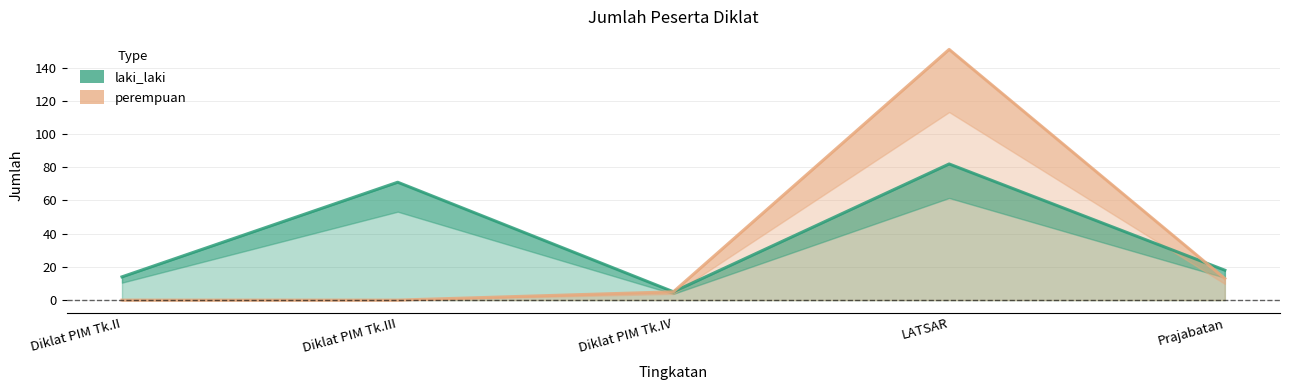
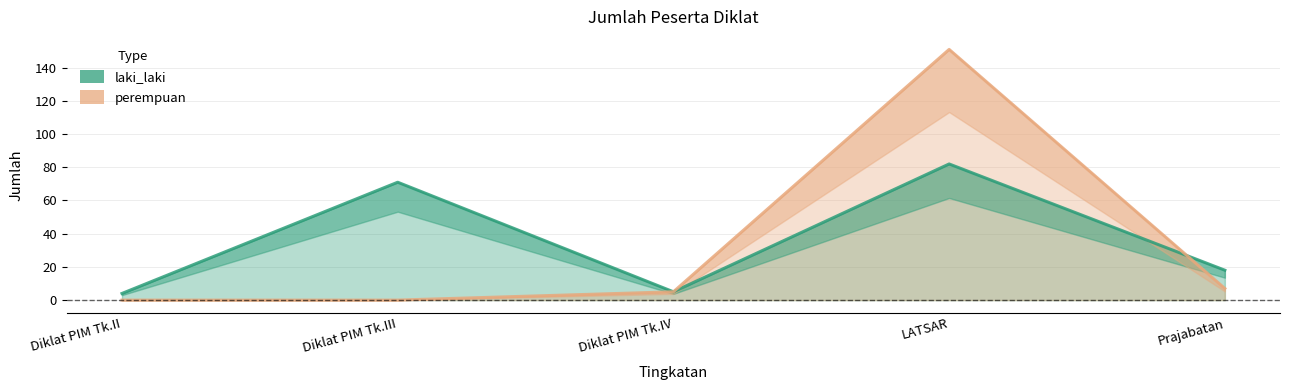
laki_laki, Diklat PIM Tk.II: 14 -> 4
perempuan, Prajabatan: 13 -> 7
